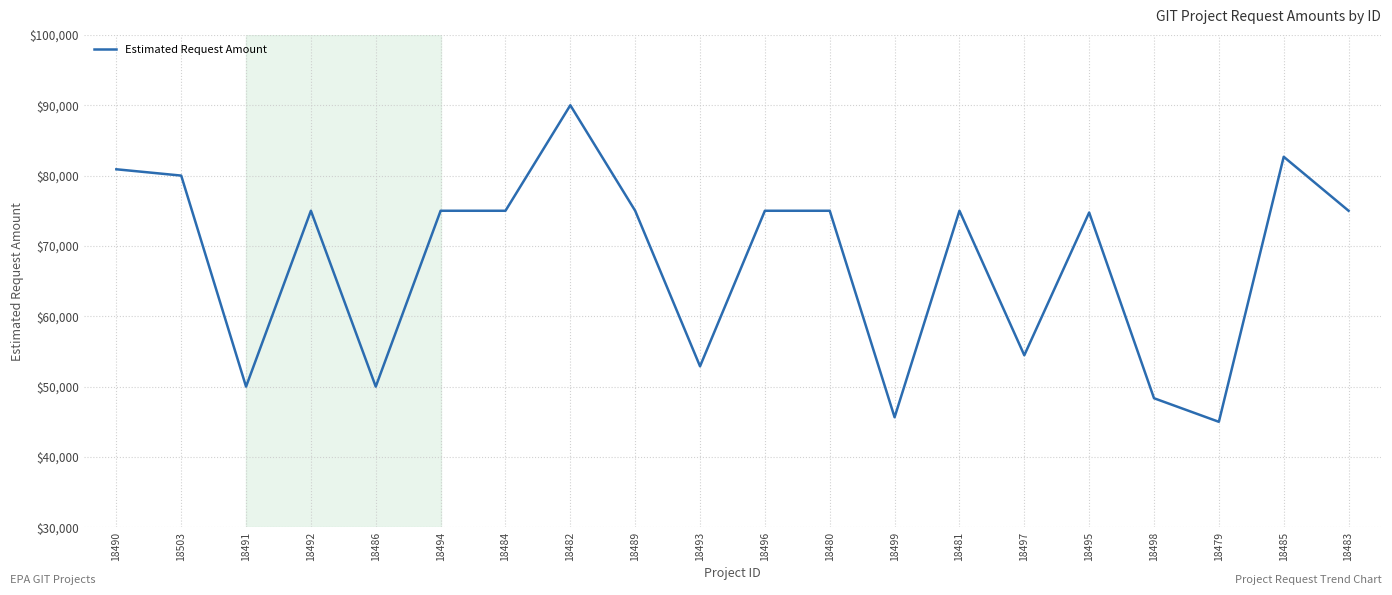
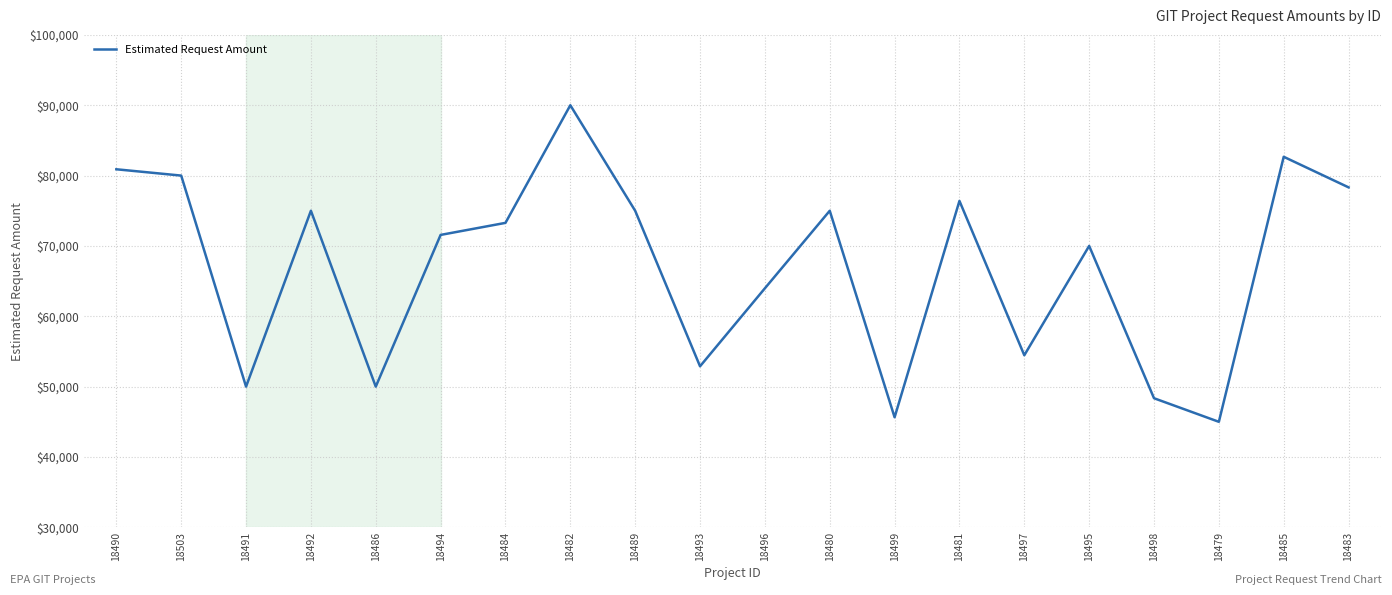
18494: $75,000 -> $72,000
18484: $75,000 -> $73,000
18496: $75,000 -> $64,000
18481: $75,000 -> $76,000
18495: $75,000 -> $70,000
18483: $75,000 -> $78,000
